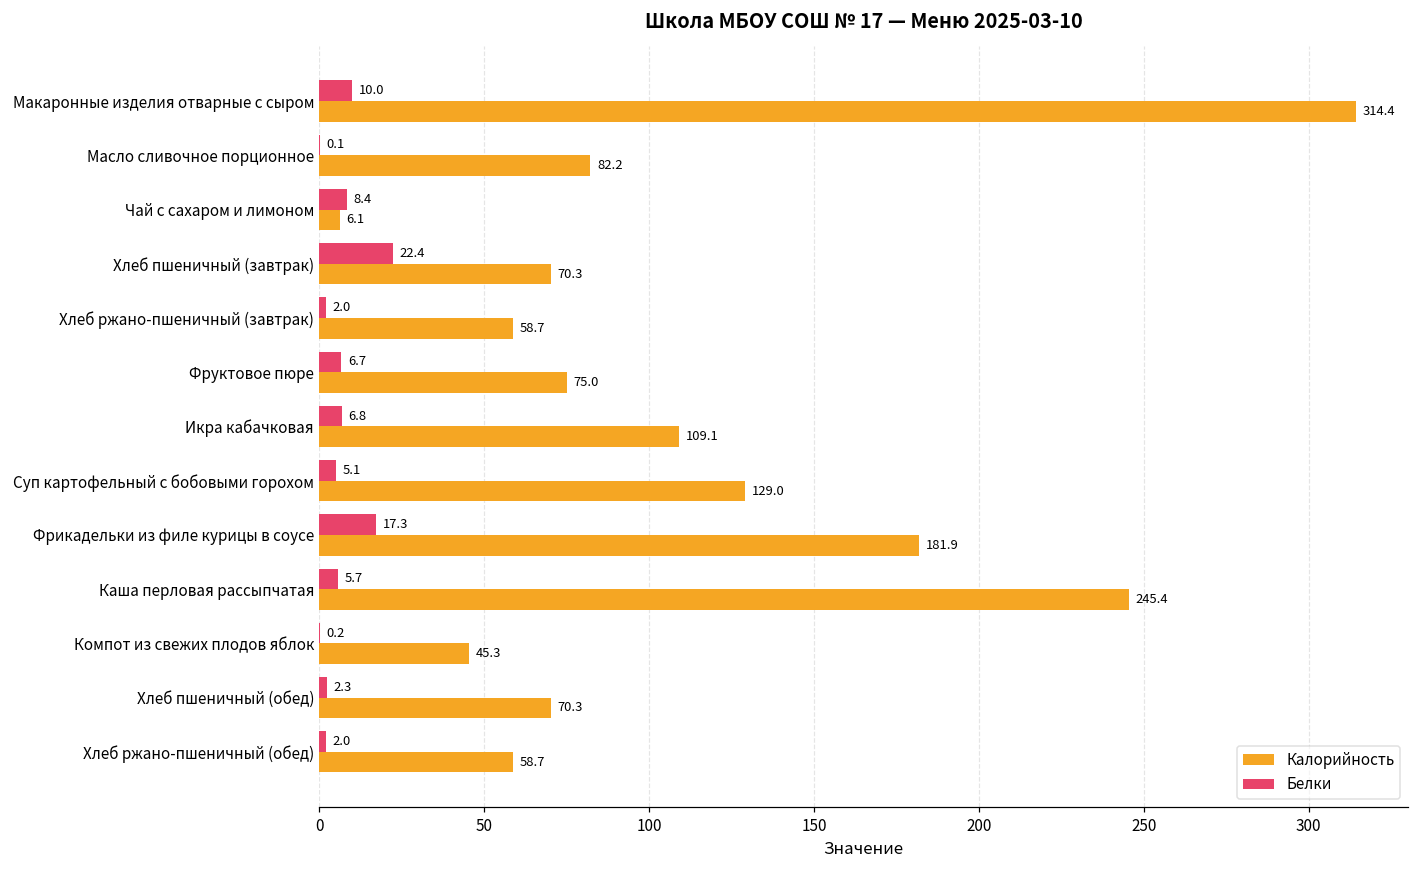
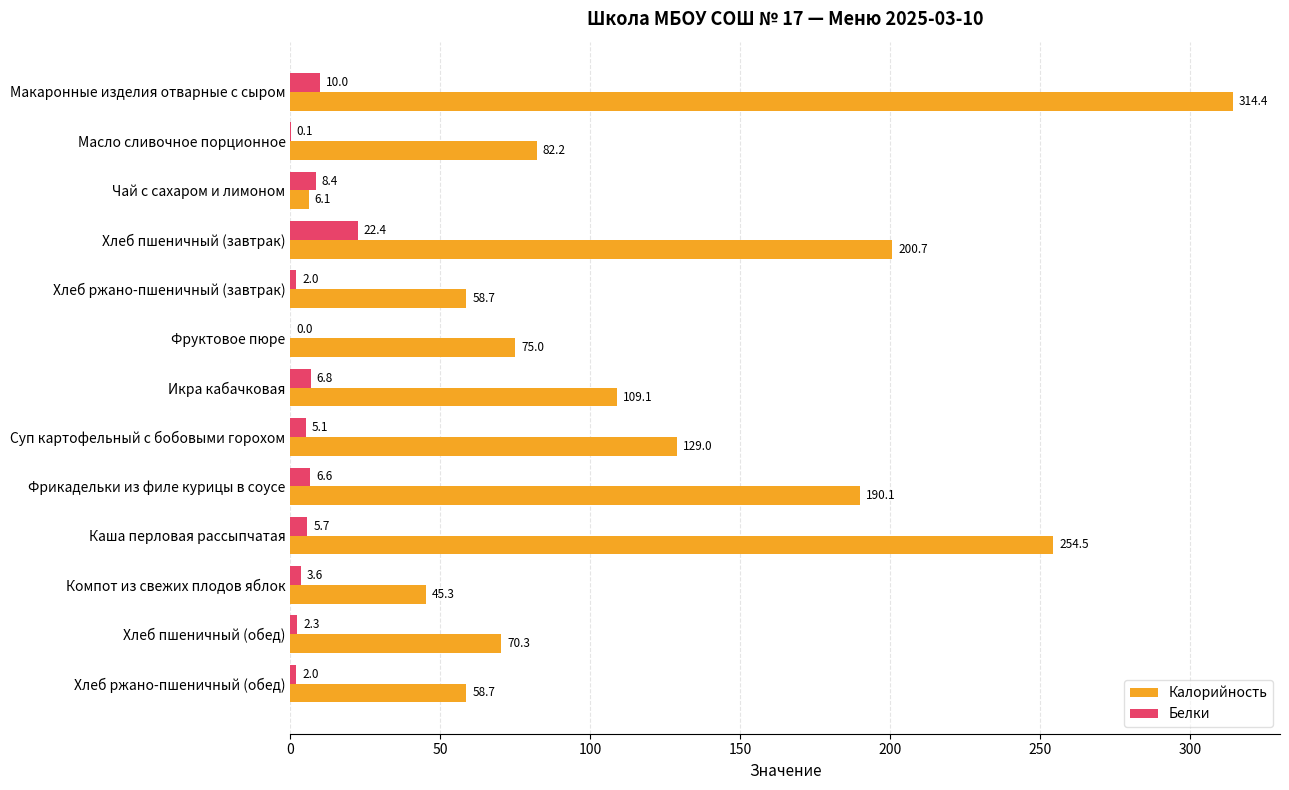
Калорийность, Хлеб пшеничный (завтрак): 70.3 -> 200.7
Белки, Фруктовое пюре: 6.7 -> 0.0
Белки, Фрикадельки из филе курицы в соусе: 17.3 -> 6.6
Калорийность, Фрикадельки из филе курицы в соусе: 181.9 -> 190.1
Калорийность, Каша перловая рассыпчатая: 245.4 -> 254.5
Белки, Компот из свежих плодов яблок: 0.2 -> 3.6
